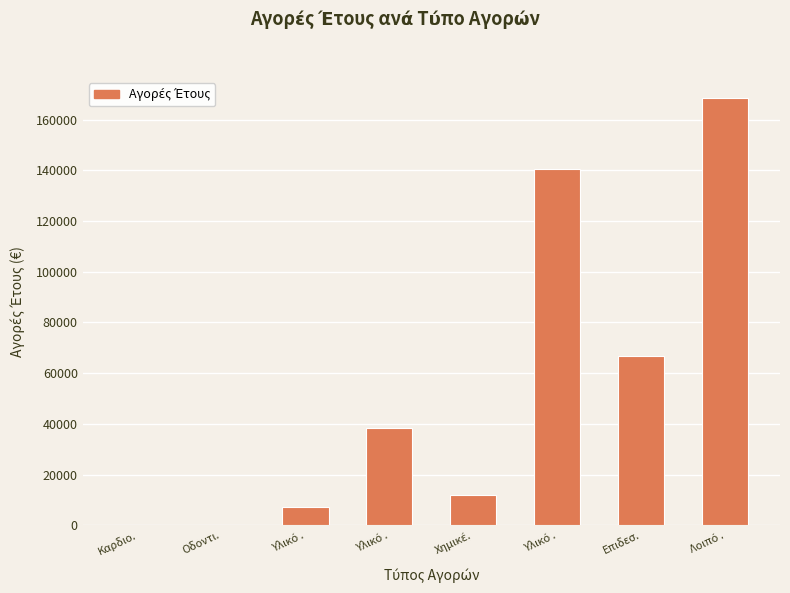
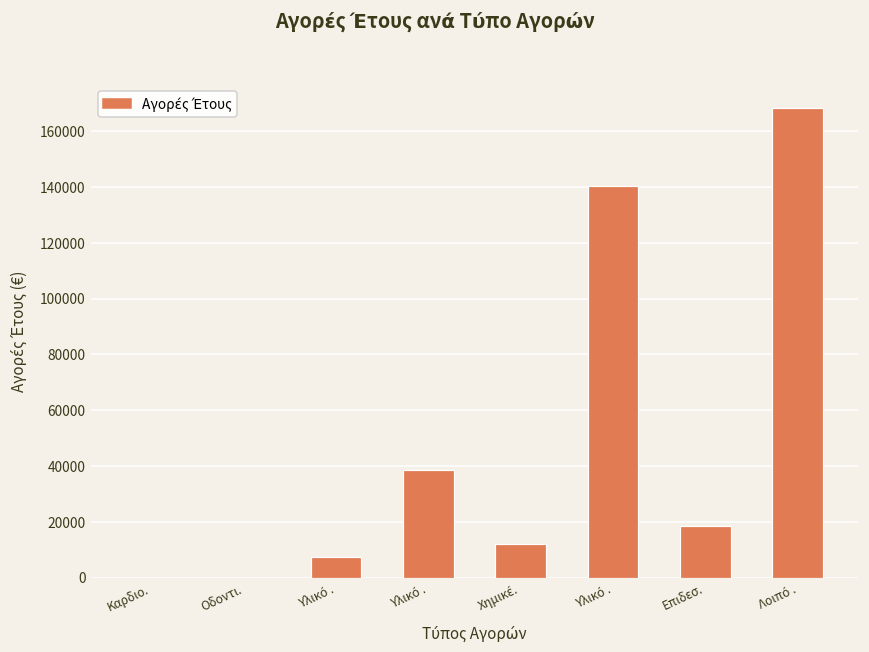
Επιδεσ.: 67000 -> 19000
